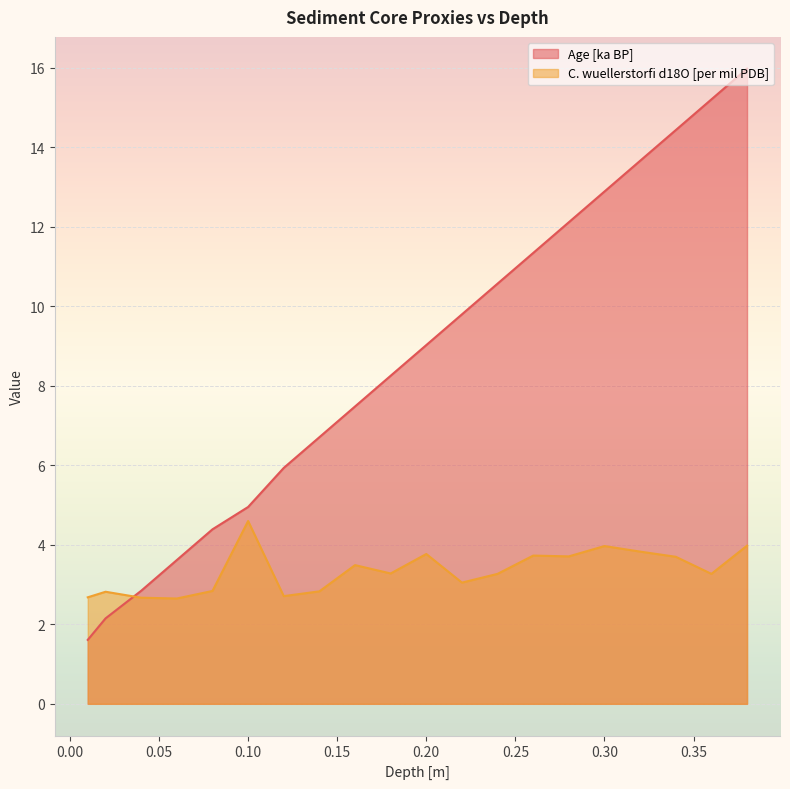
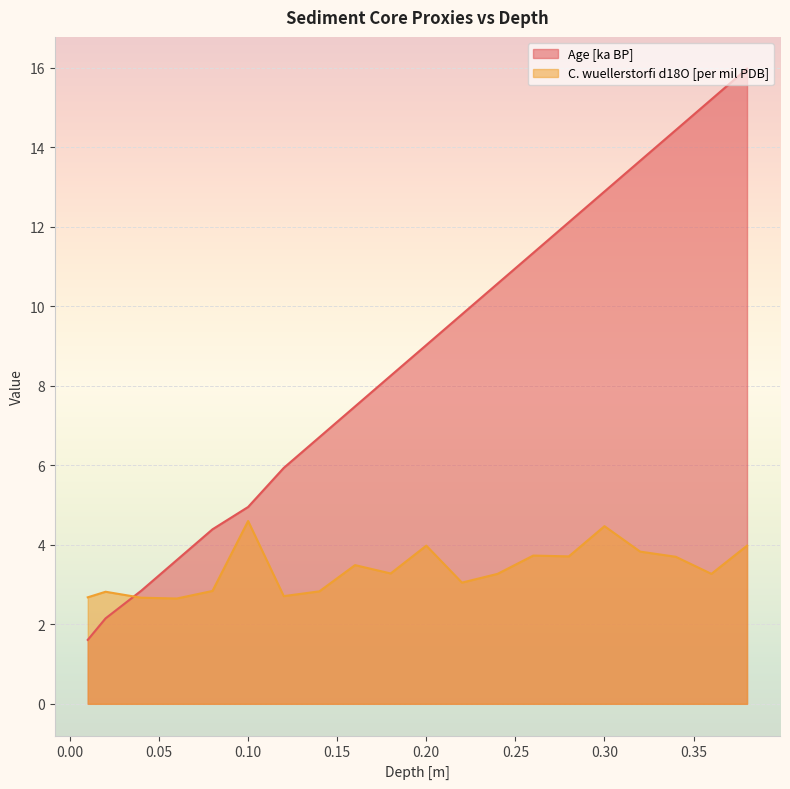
C. wuellerstorfi d18O [per mil PDB], 0.20: 3.8 -> 4.0
C. wuellerstorfi d18O [per mil PDB], 0.30: 4.0 -> 4.5
